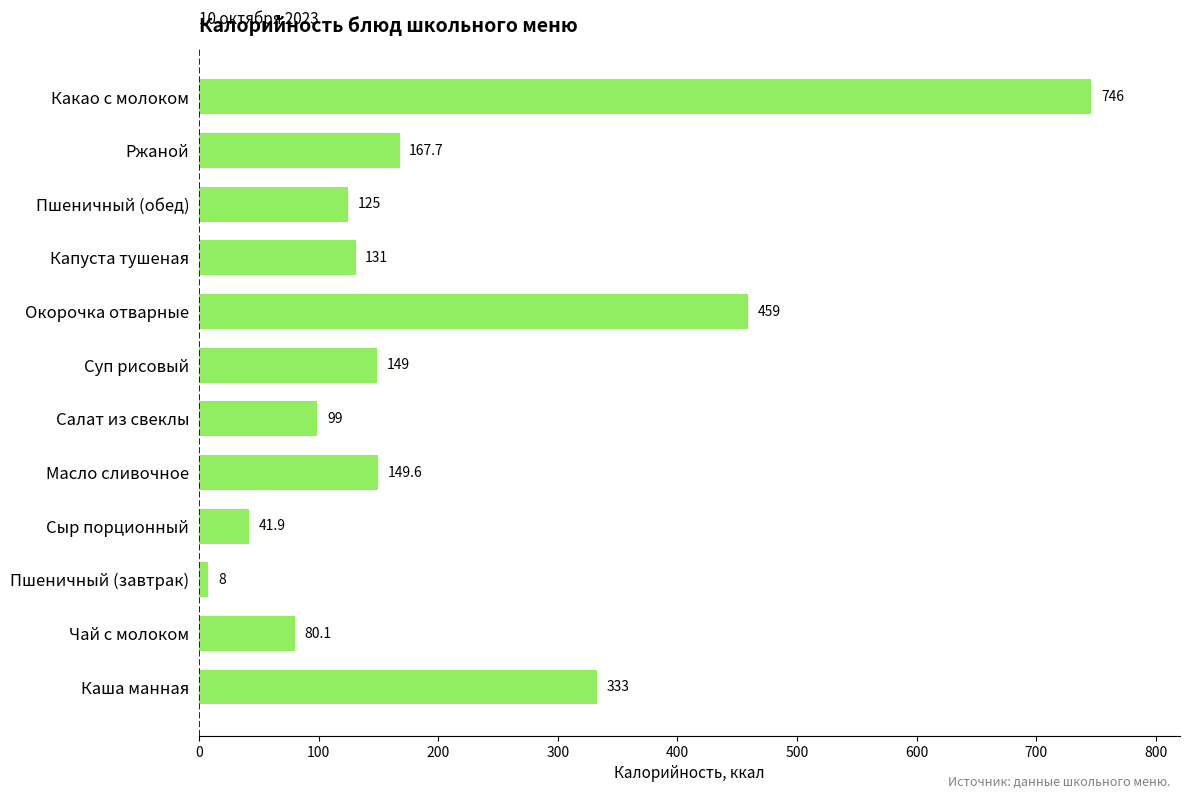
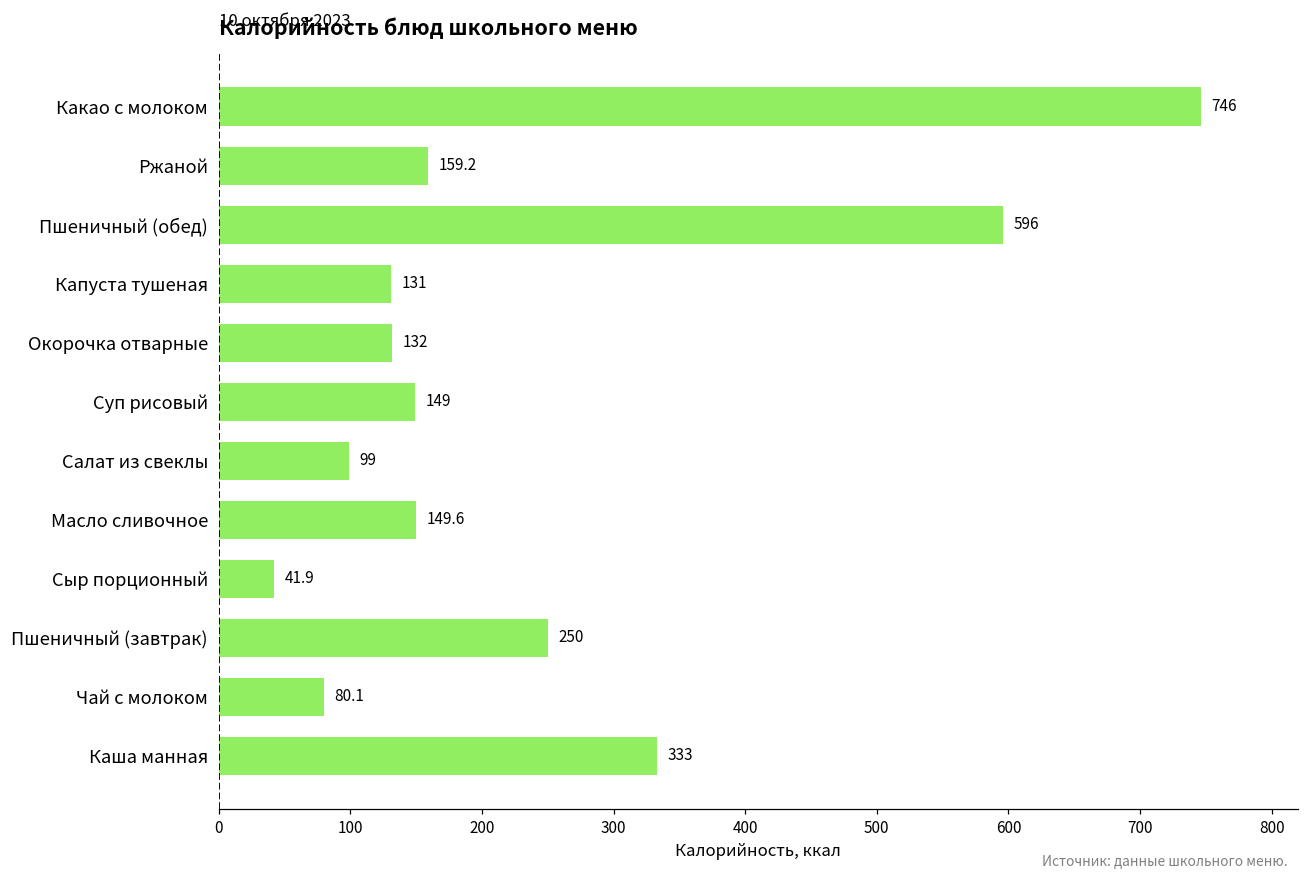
Ржаной: 167.7 -> 159.2
Пшеничный (обед): 125 -> 596
Окорочка отварные: 459 -> 132
Пшеничный (завтрак): 8 -> 250
